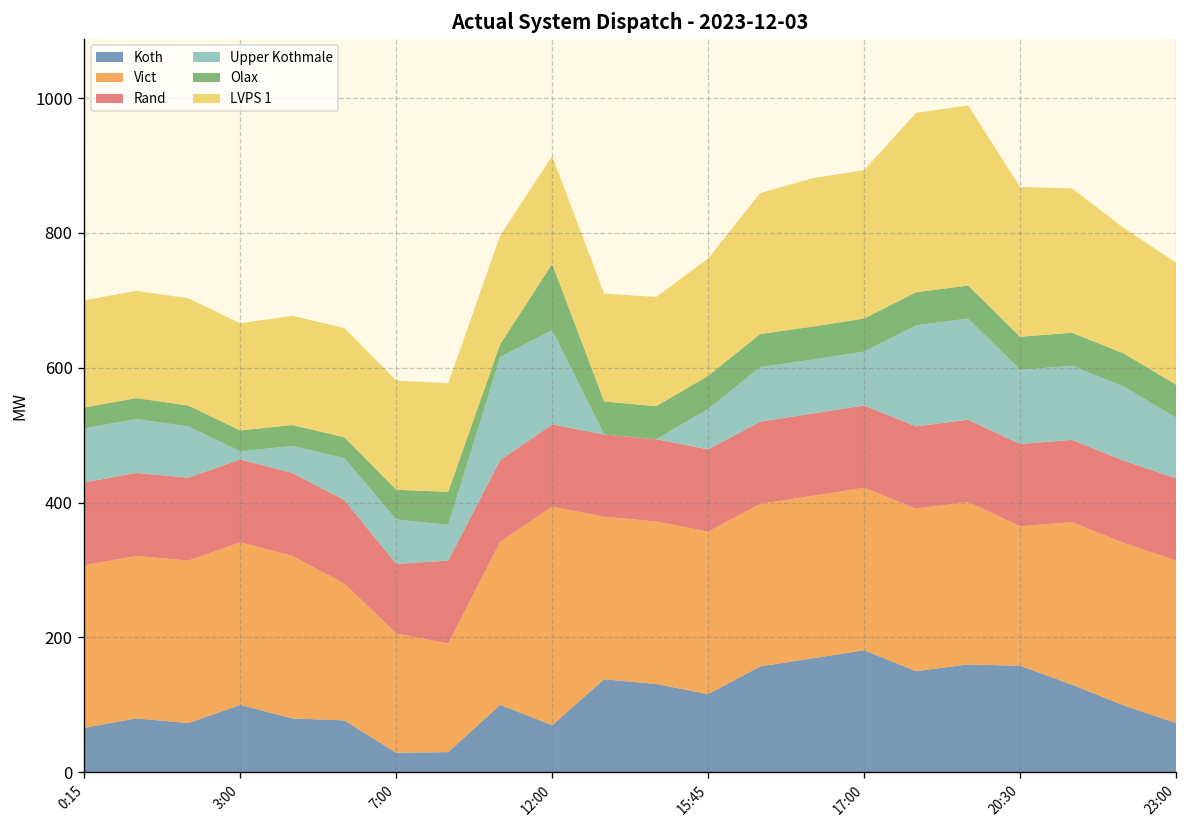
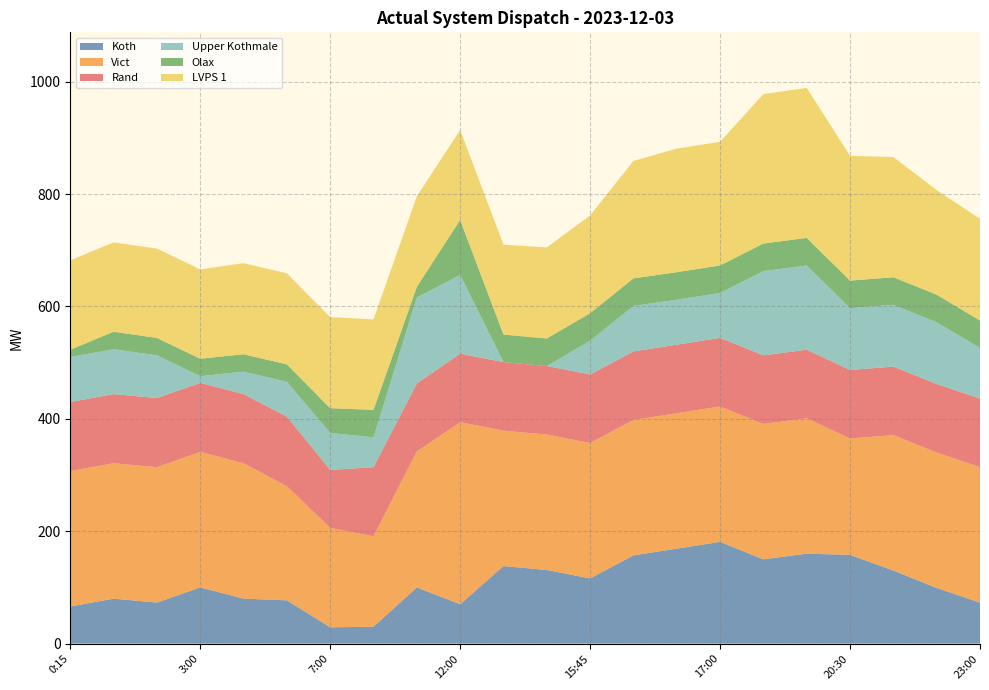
Olax, 0:15: 30 -> 10
